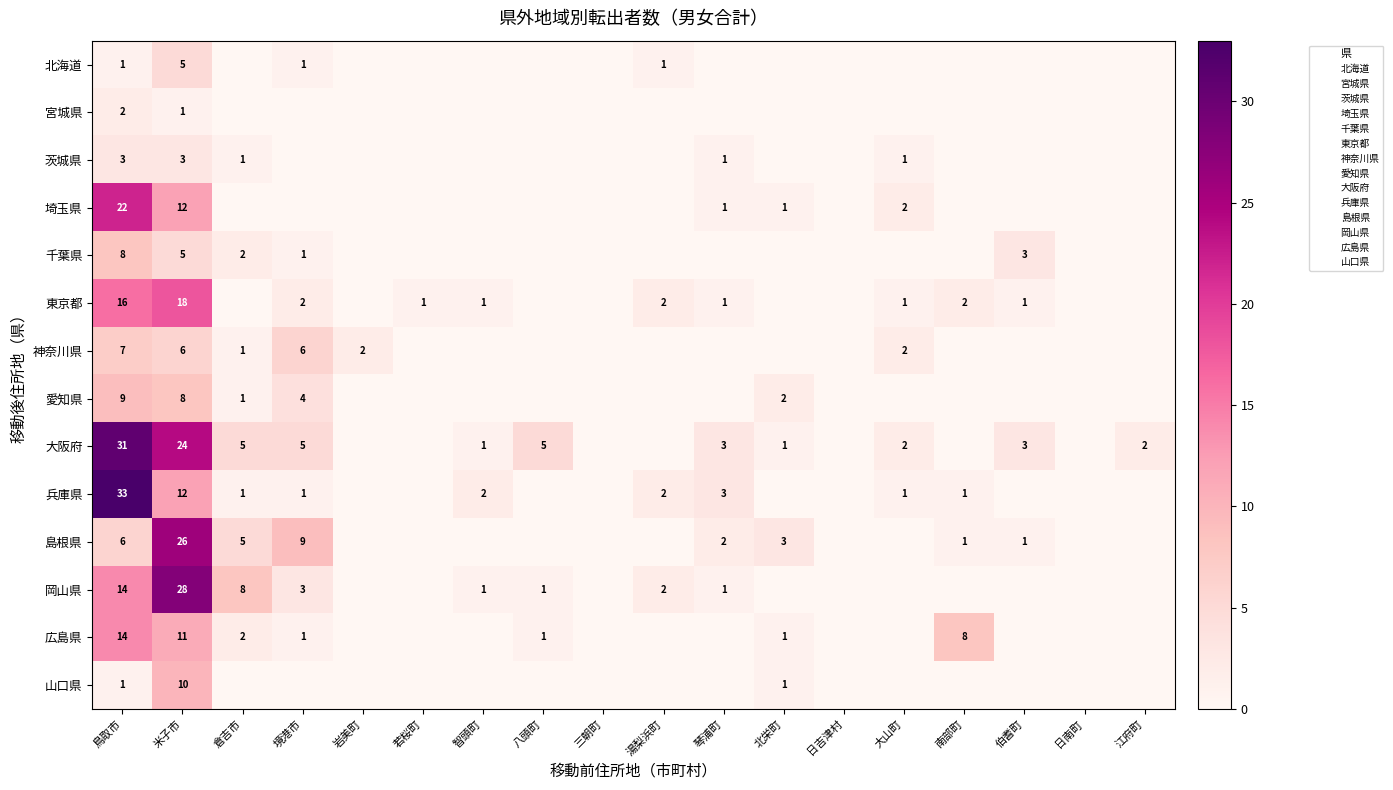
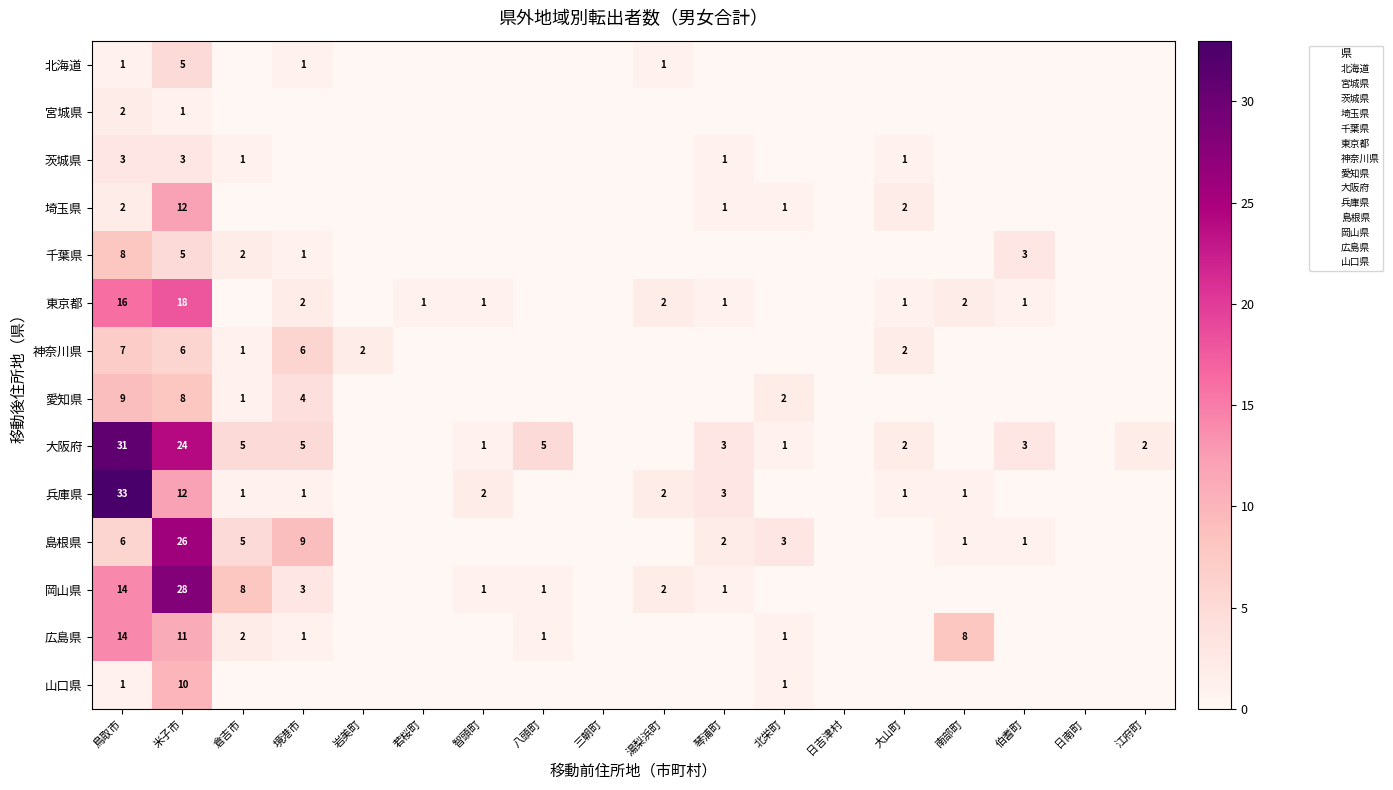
埼玉県, 鳥取市: 22 -> 2
